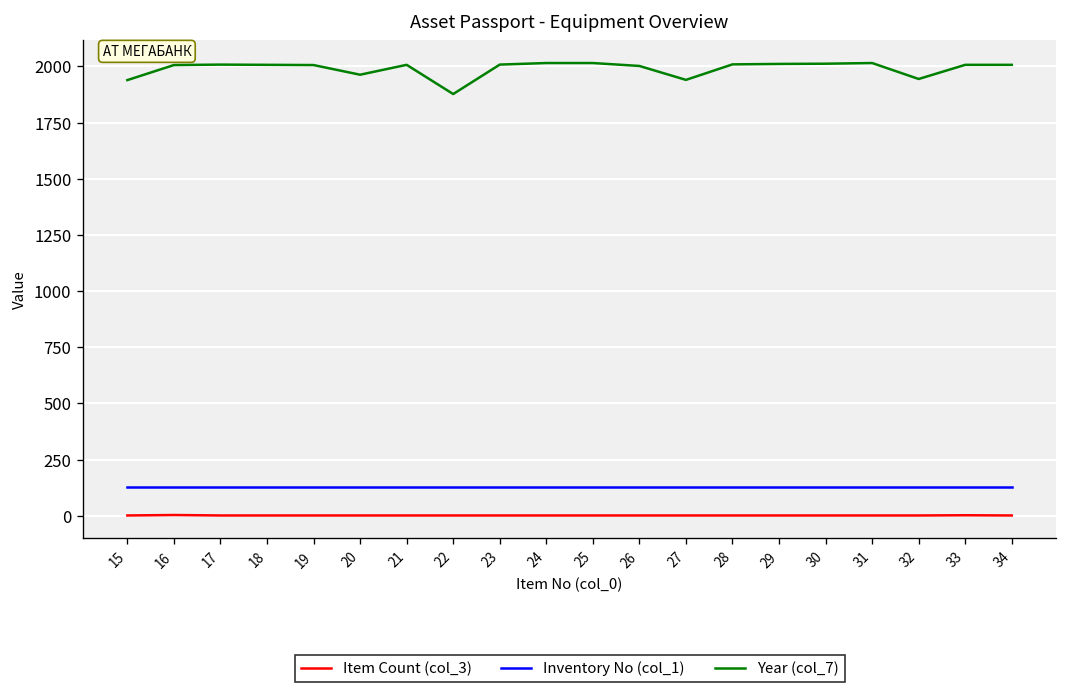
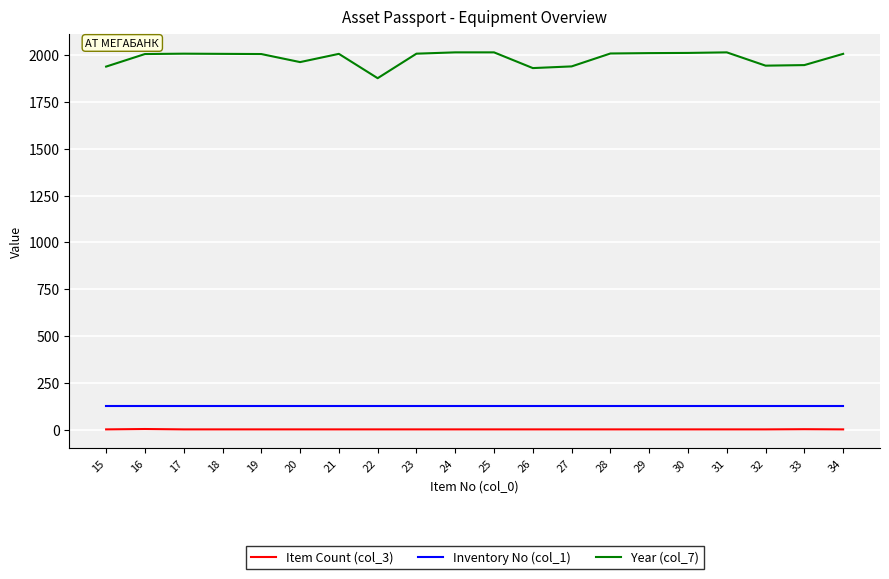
Year (col_7), 26: 2000 -> 1930
Year (col_7), 33: 2010 -> 1950
